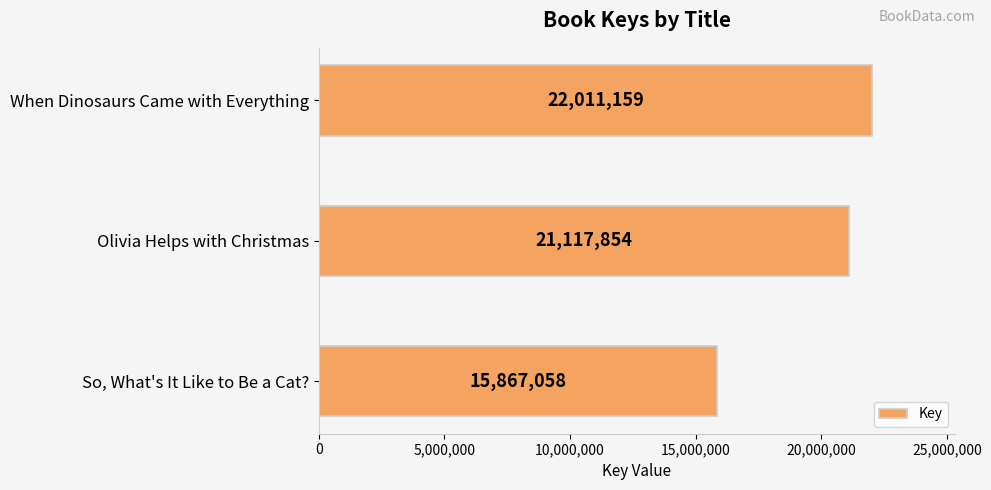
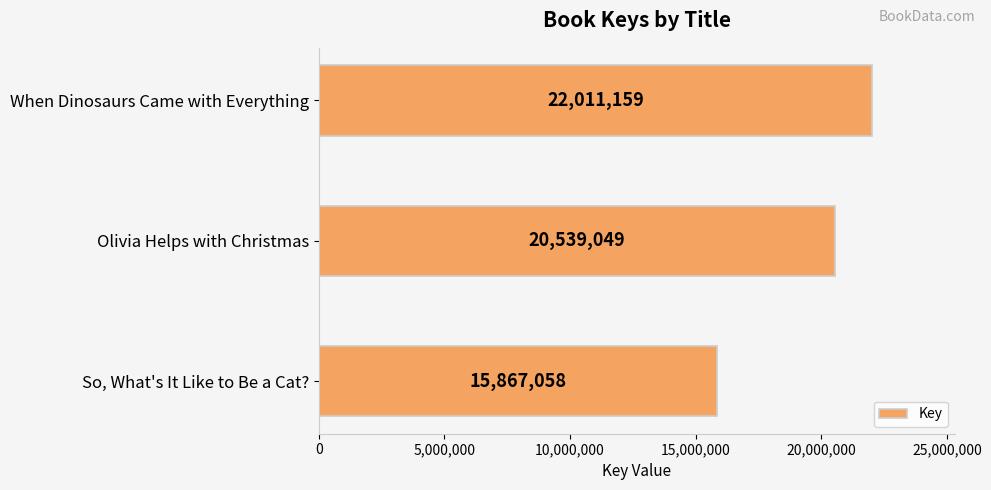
Olivia Helps with Christmas: 21,117,854 -> 20,539,049
